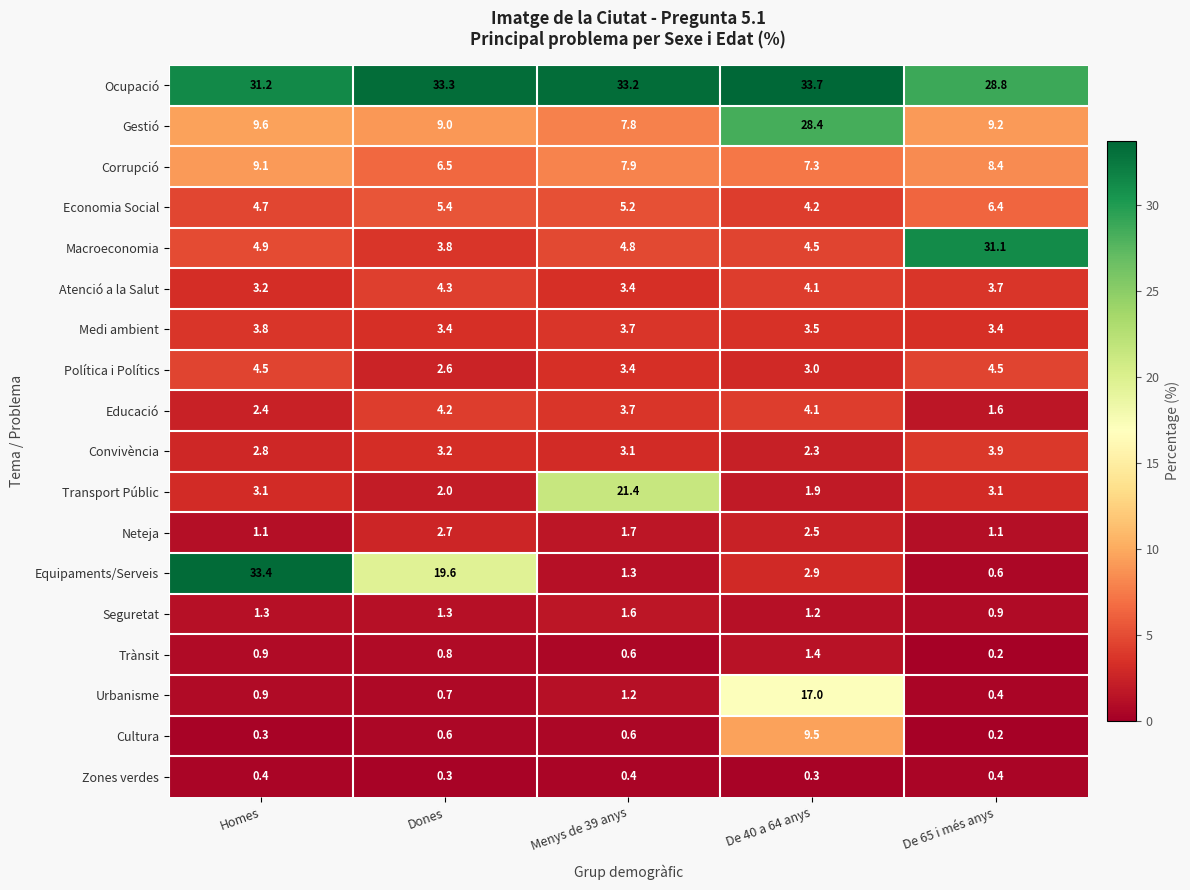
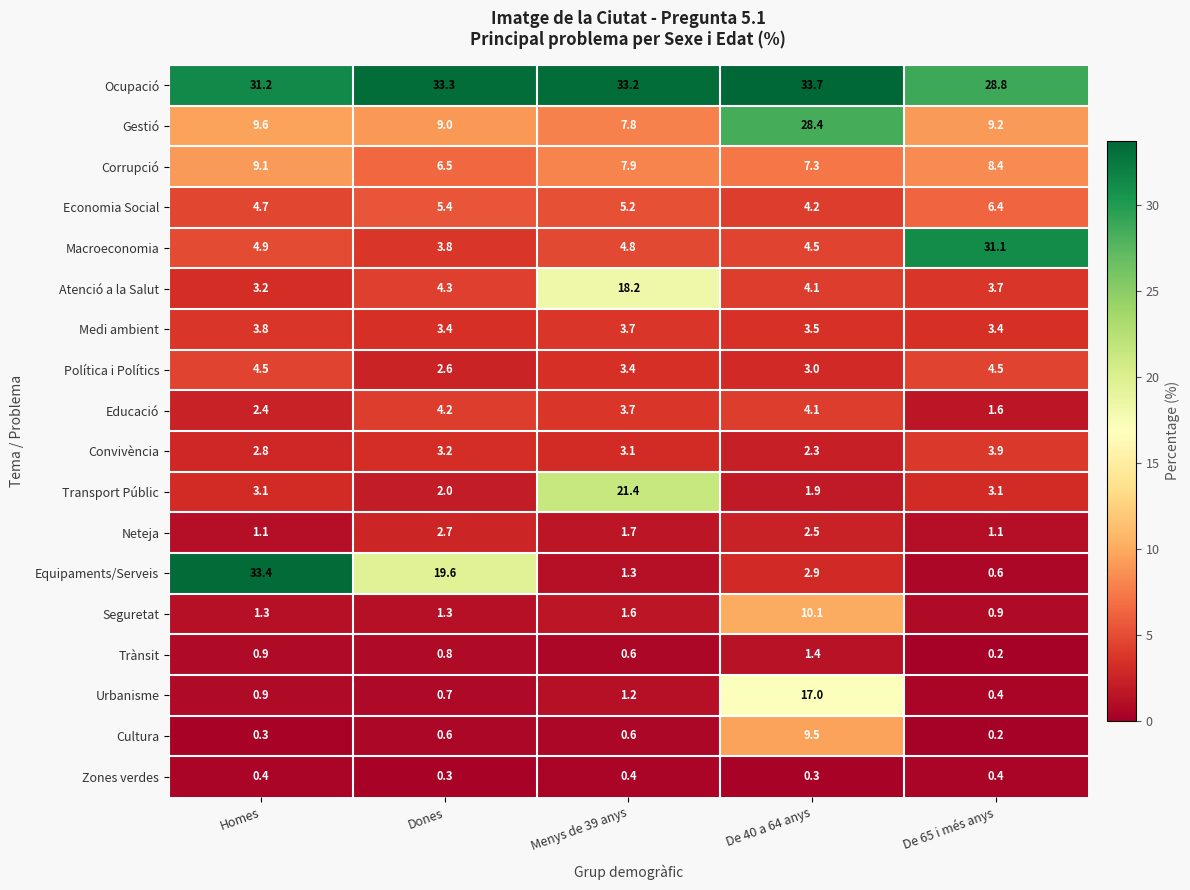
Atenció a la Salut, Menys de 39 anys: 3.4 -> 18.2
Seguretat, De 40 a 64 anys: 1.2 -> 10.1
